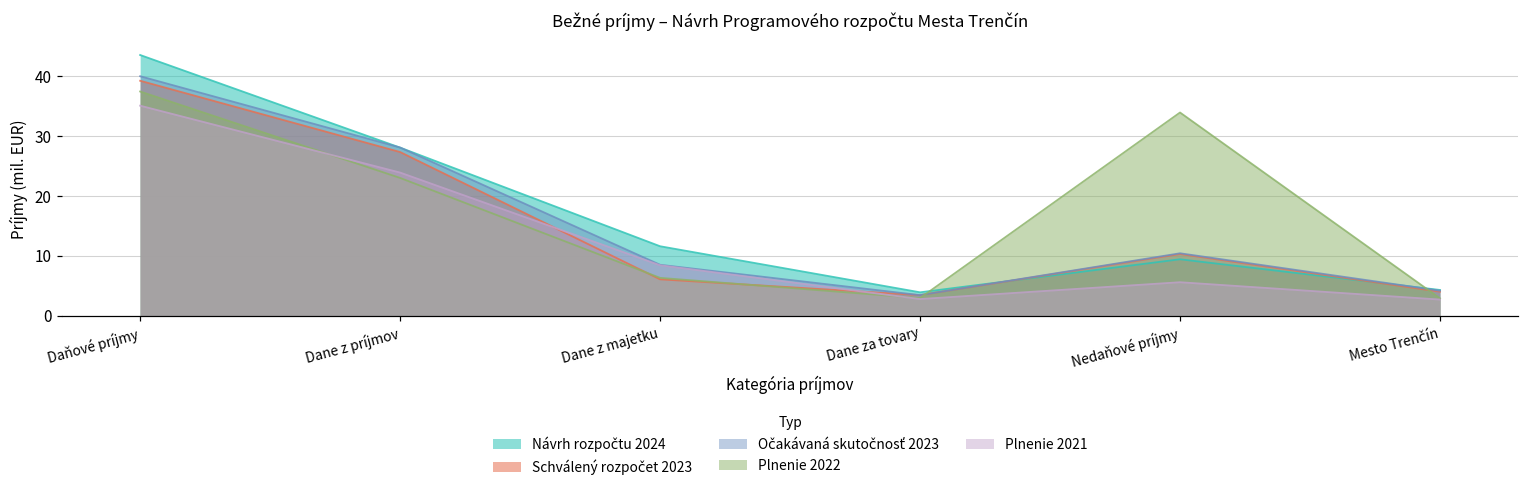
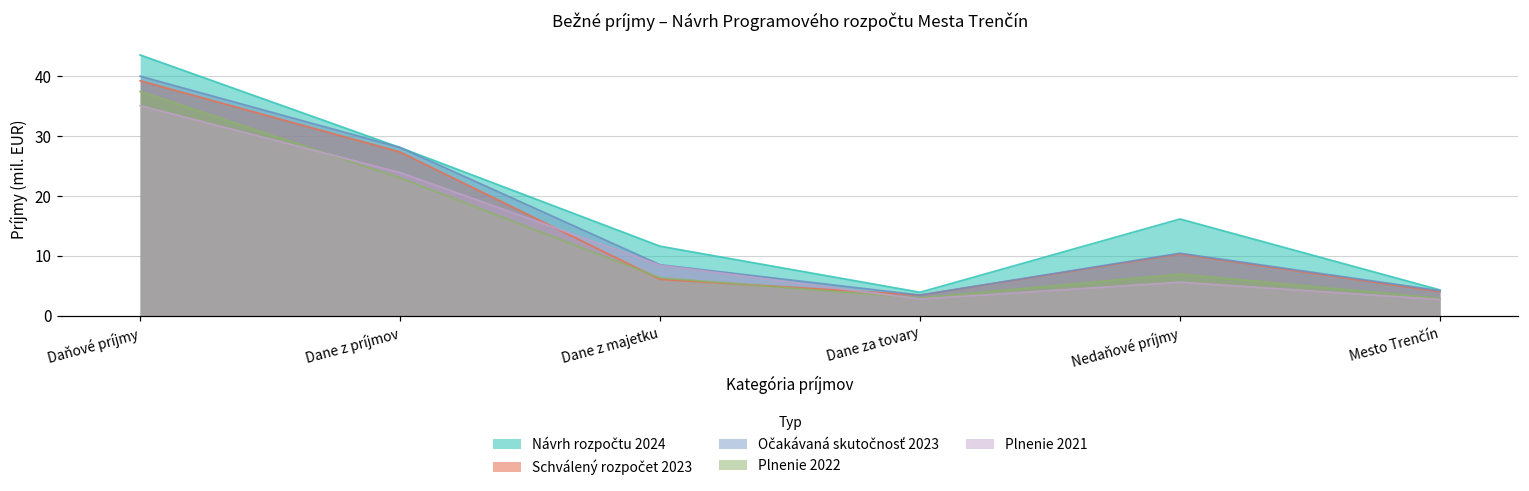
Návrh rozpočtu 2024, Nedaňové príjmy: 9 -> 16
Plnenie 2022, Nedaňové príjmy: 34 -> 7
